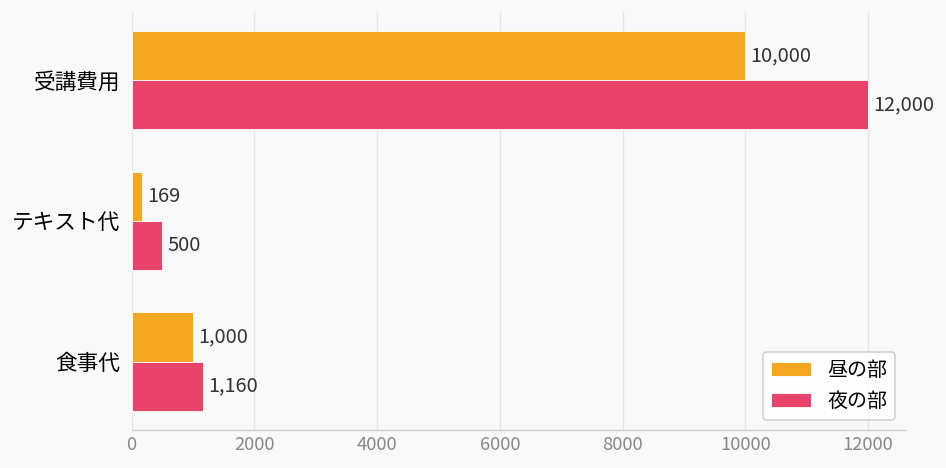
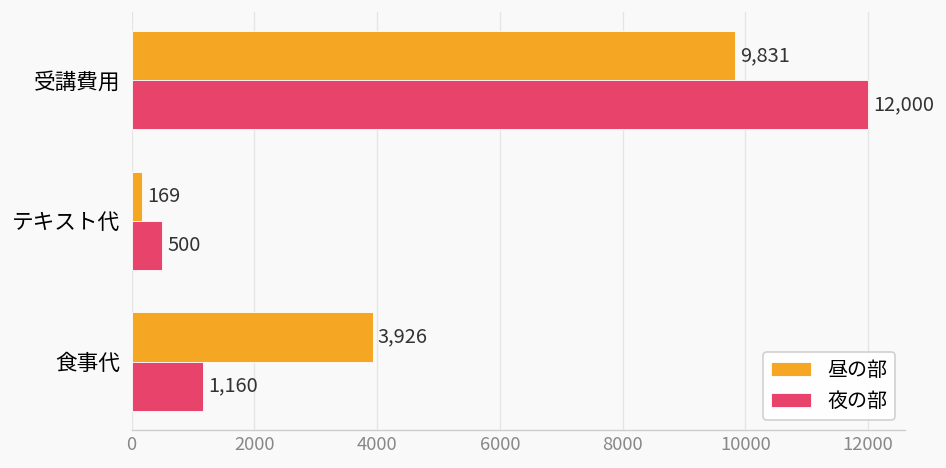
昼の部, 受講費用: 10,000 -> 9,831
昼の部, 食事代: 1,000 -> 3,926
